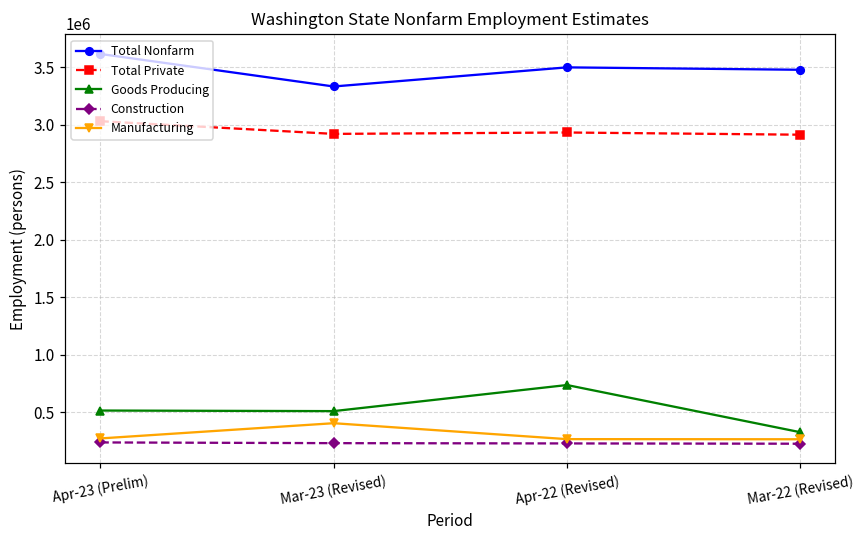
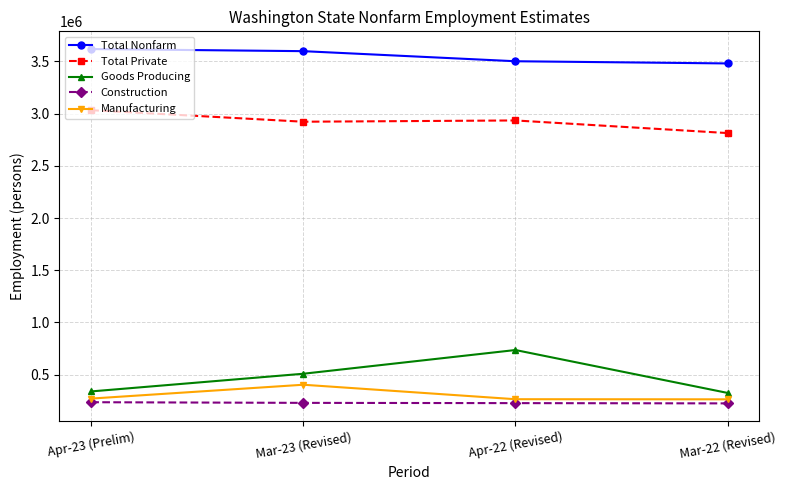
Goods Producing, Apr-23 (Prelim): 510000 -> 340000
Total Nonfarm, Mar-23 (Revised): 3330000 -> 3600000
Total Private, Mar-22 (Revised): 2910000 -> 2810000
